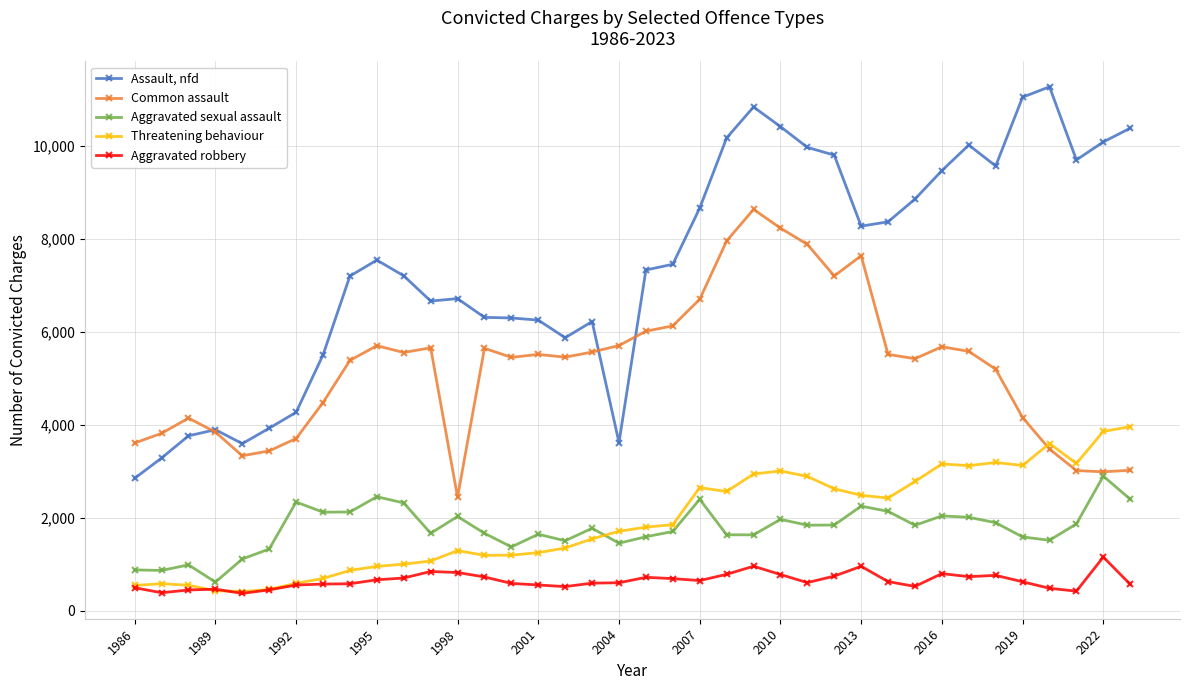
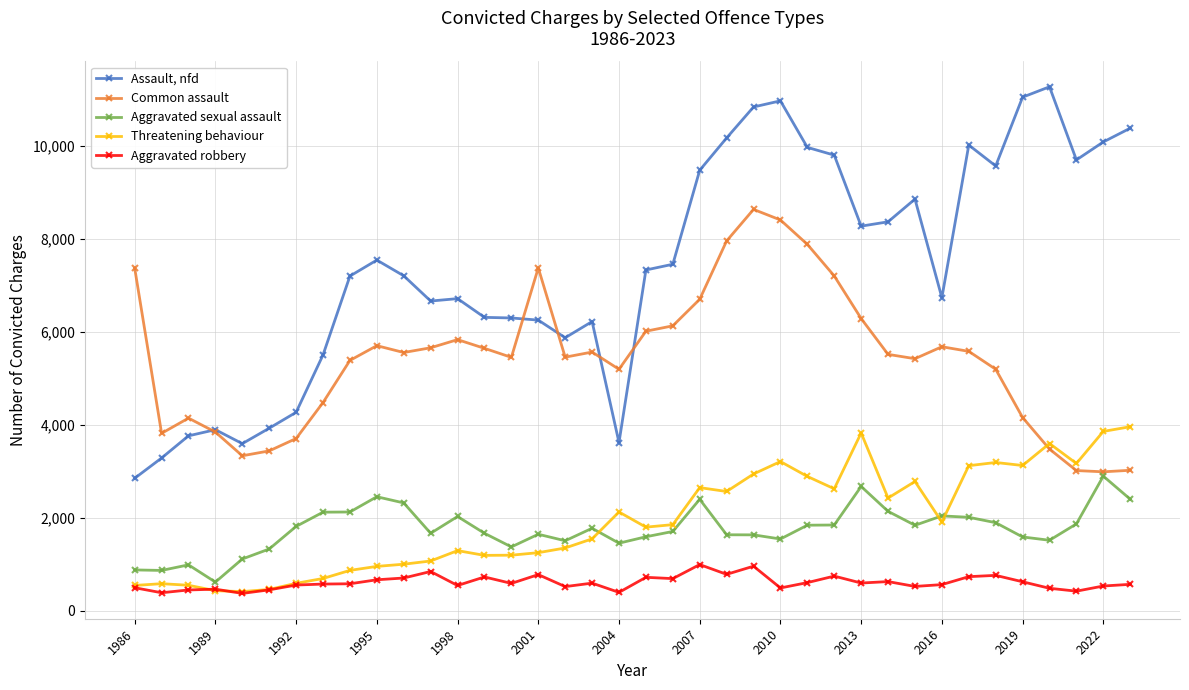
Common assault, 1986: 3,600 -> 7,400
Aggravated sexual assault, 1992: 2,300 -> 1,800
Common assault, 1998: 2,400 -> 5,800
Aggravated robbery, 1998: 800 -> 500
Common assault, 2001: 5,500 -> 7,400
Aggravated robbery, 2001: 600 -> 800
Common assault, 2004: 5,700 -> 5,200
Threatening behaviour, 2004: 1,700 -> 2,100
Aggravated robbery, 2004: 600 -> 400
Assault, nfd, 2007: 8,700 -> 9,500
Aggravated robbery, 2007: 600 -> 1,000
Assault, nfd, 2010: 10,400 -> 11,000
Common assault, 2010: 8,200 -> 8,400
Aggravated sexual assault, 2010: 2,000 -> 1,500
Threatening behaviour, 2010: 3,000 -> 3,200
Aggravated robbery, 2010: 800 -> 500
Common assault, 2013: 7,600 -> 6,300
Aggravated sexual assault, 2013: 2,200 -> 2,700
Threatening behaviour, 2013: 2,500 -> 3,800
Aggravated robbery, 2013: 1,000 -> 600
Assault, nfd, 2016: 9,500 -> 6,700
Threatening behaviour, 2016: 3,200 -> 1,900
Aggravated robbery, 2016: 800 -> 600
Aggravated robbery, 2022: 1,200 -> 500
